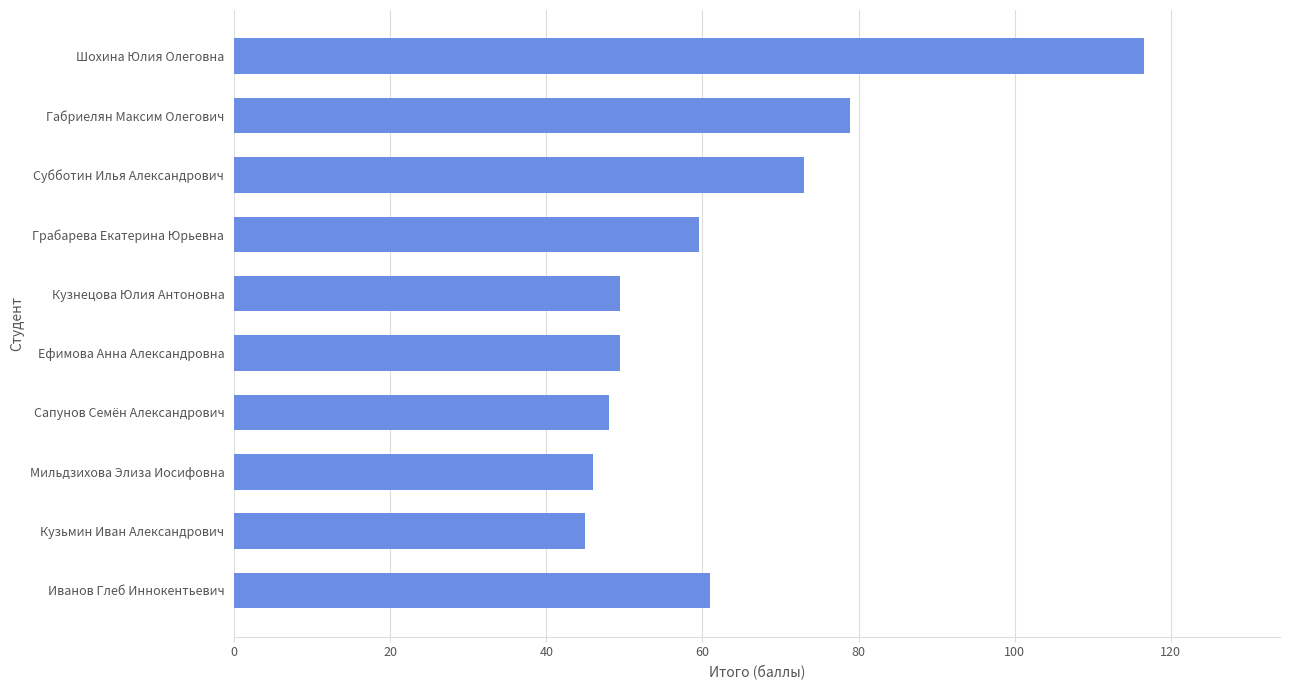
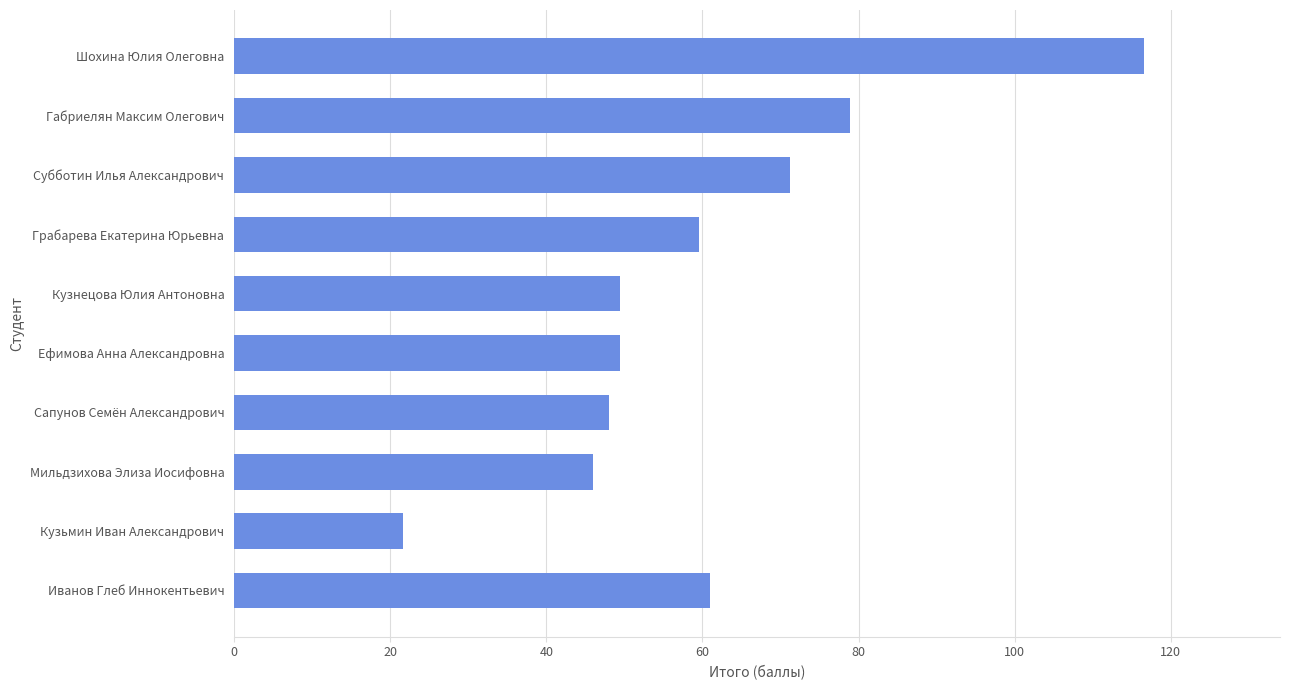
Субботин Илья Александрович: 73 -> 71
Кузьмин Иван Александрович: 45 -> 22
